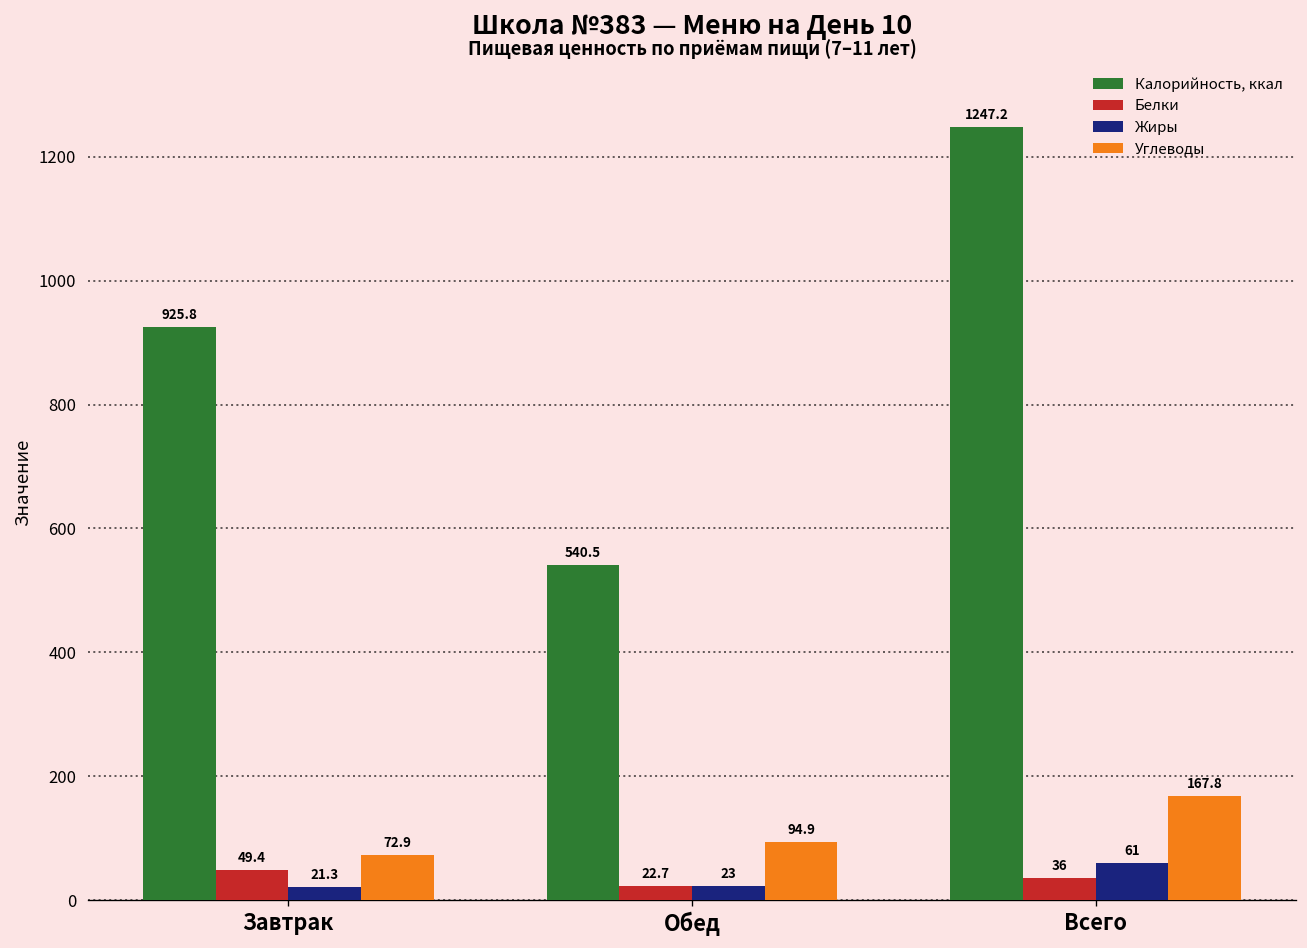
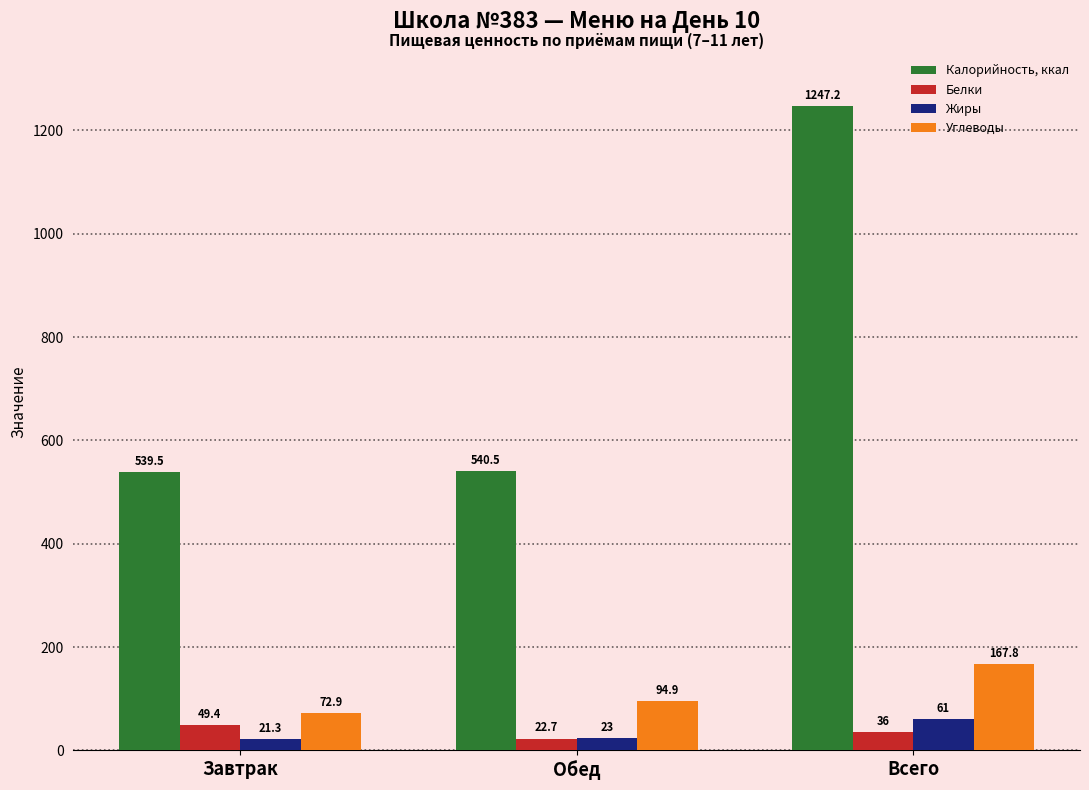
Калорийность, ккал, Завтрак: 925.8 -> 539.5
